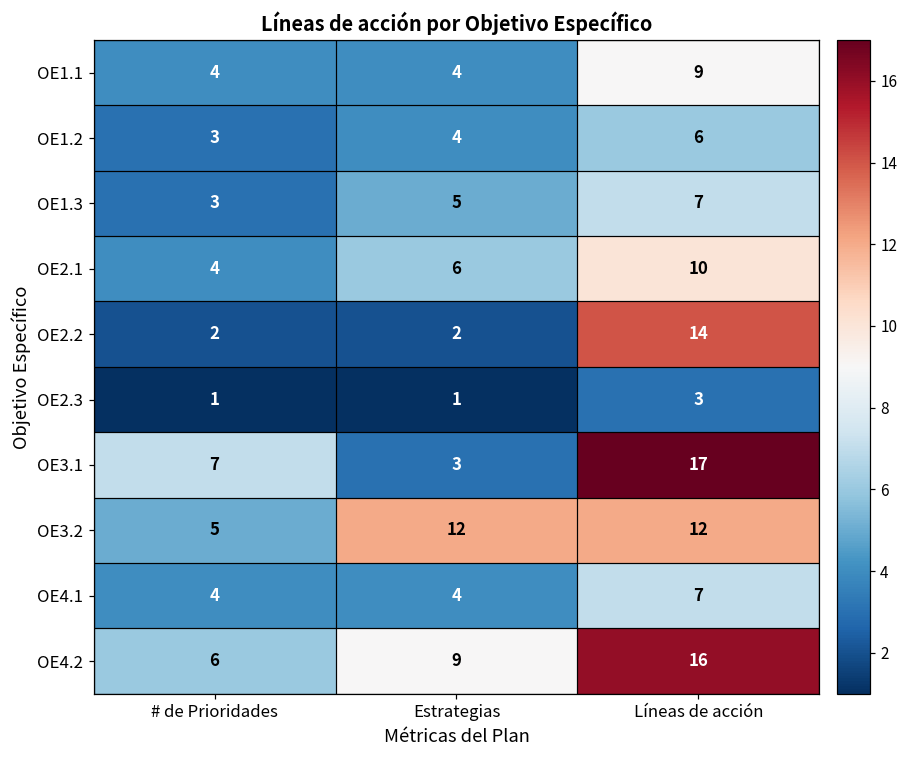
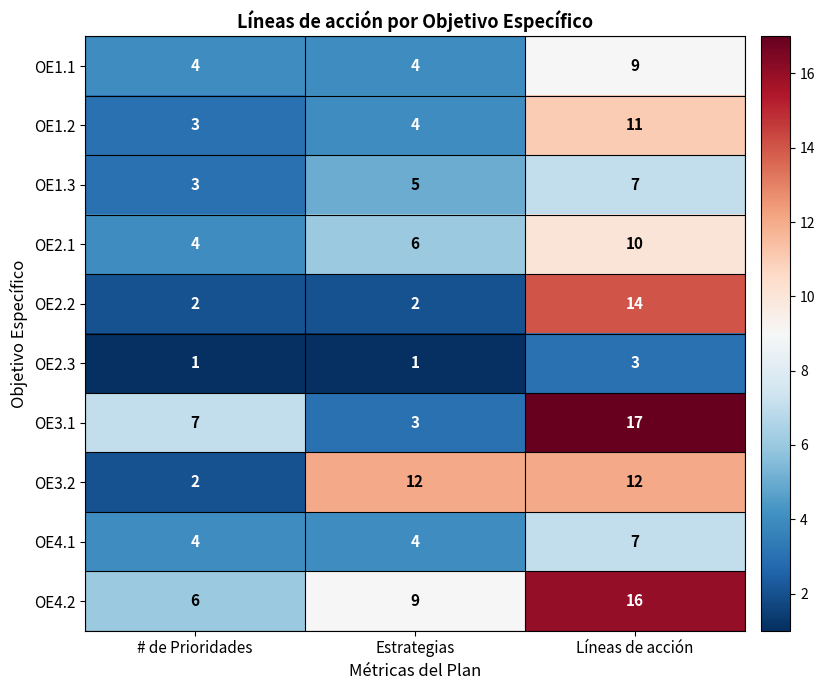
OE1.2, Líneas de acción: 6 -> 11
OE3.2, # de Prioridades: 5 -> 2
